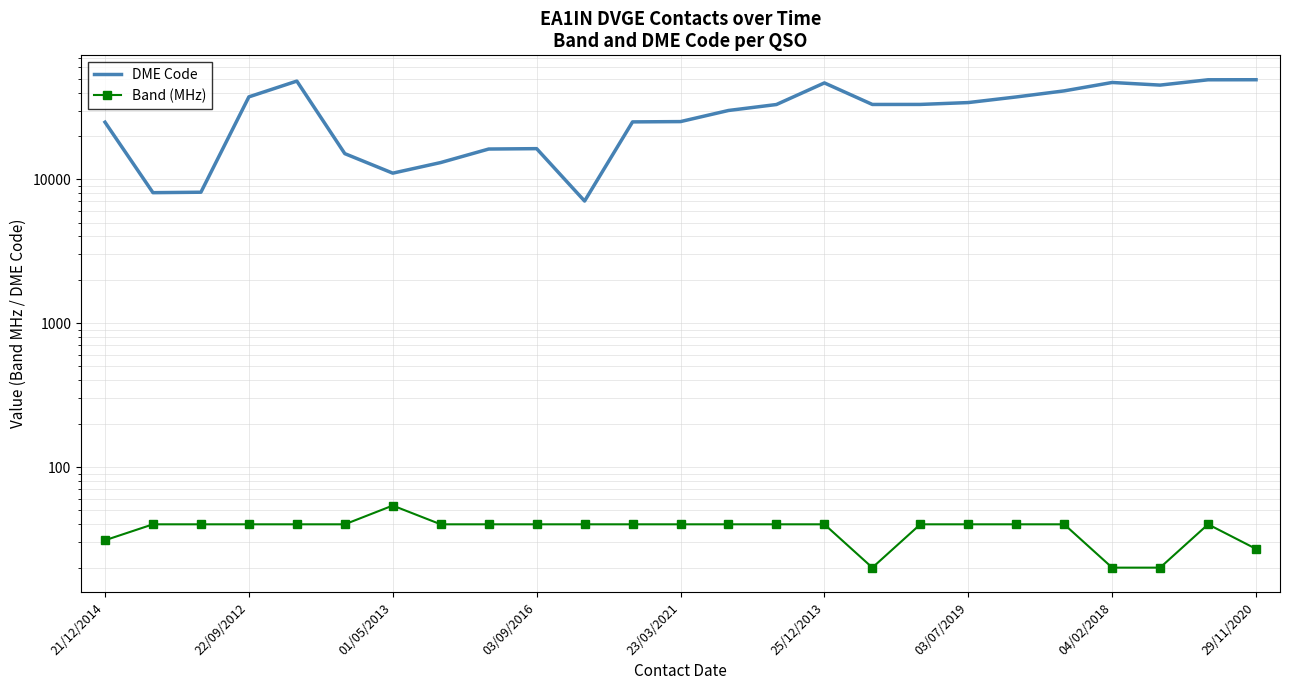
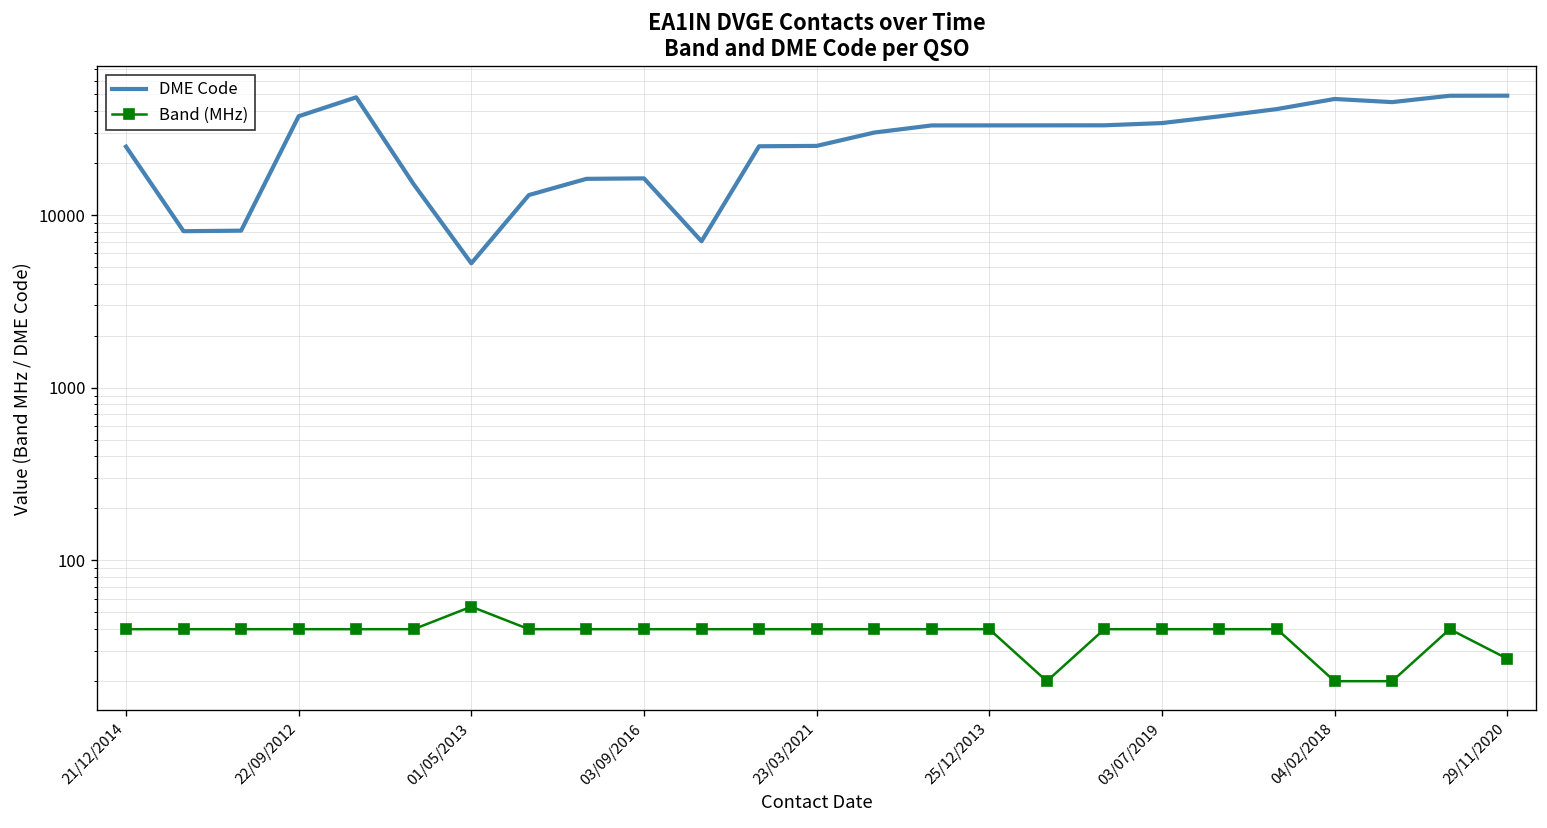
Band (MHz), 21/12/2014: 31 -> 40
DME Code, 01/05/2013: 11000 -> 5300
DME Code, 25/12/2013: 47000 -> 33000
